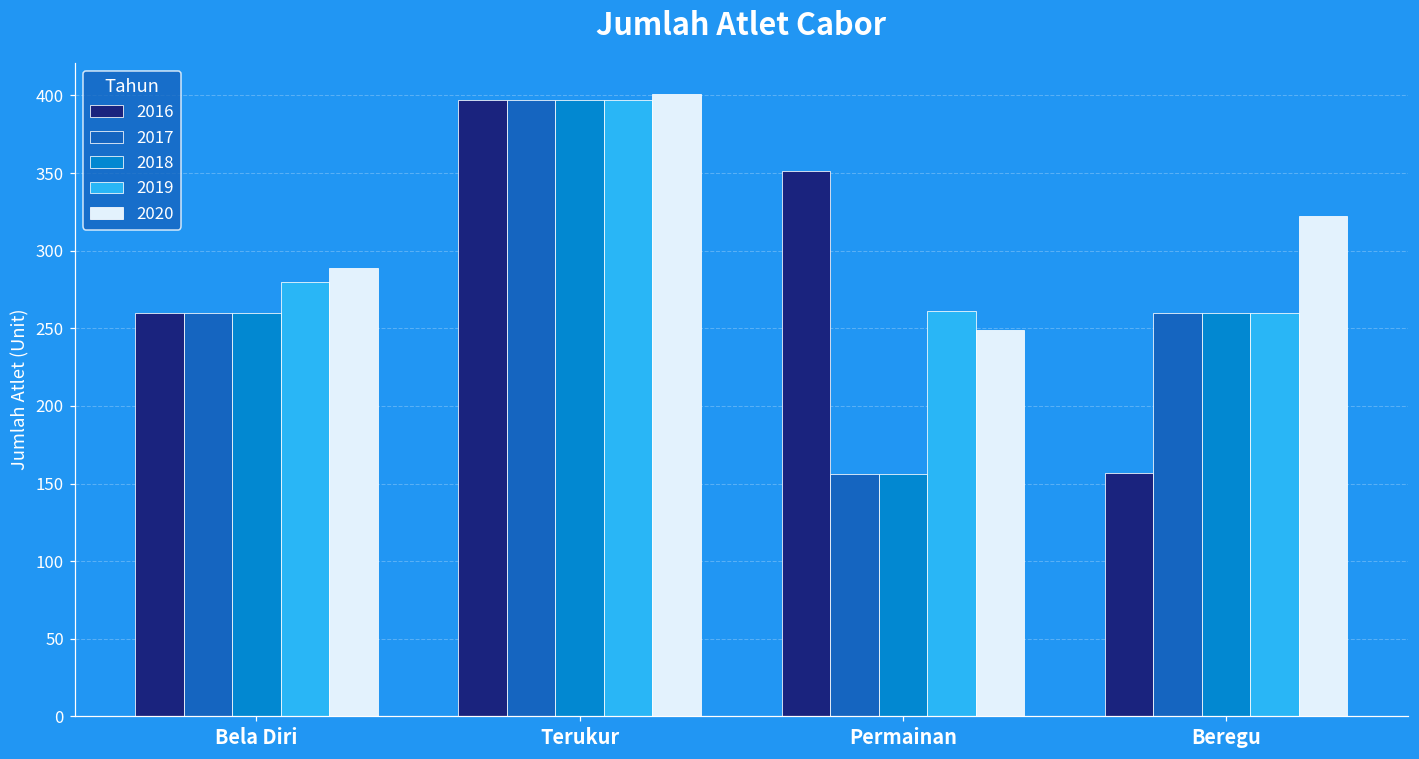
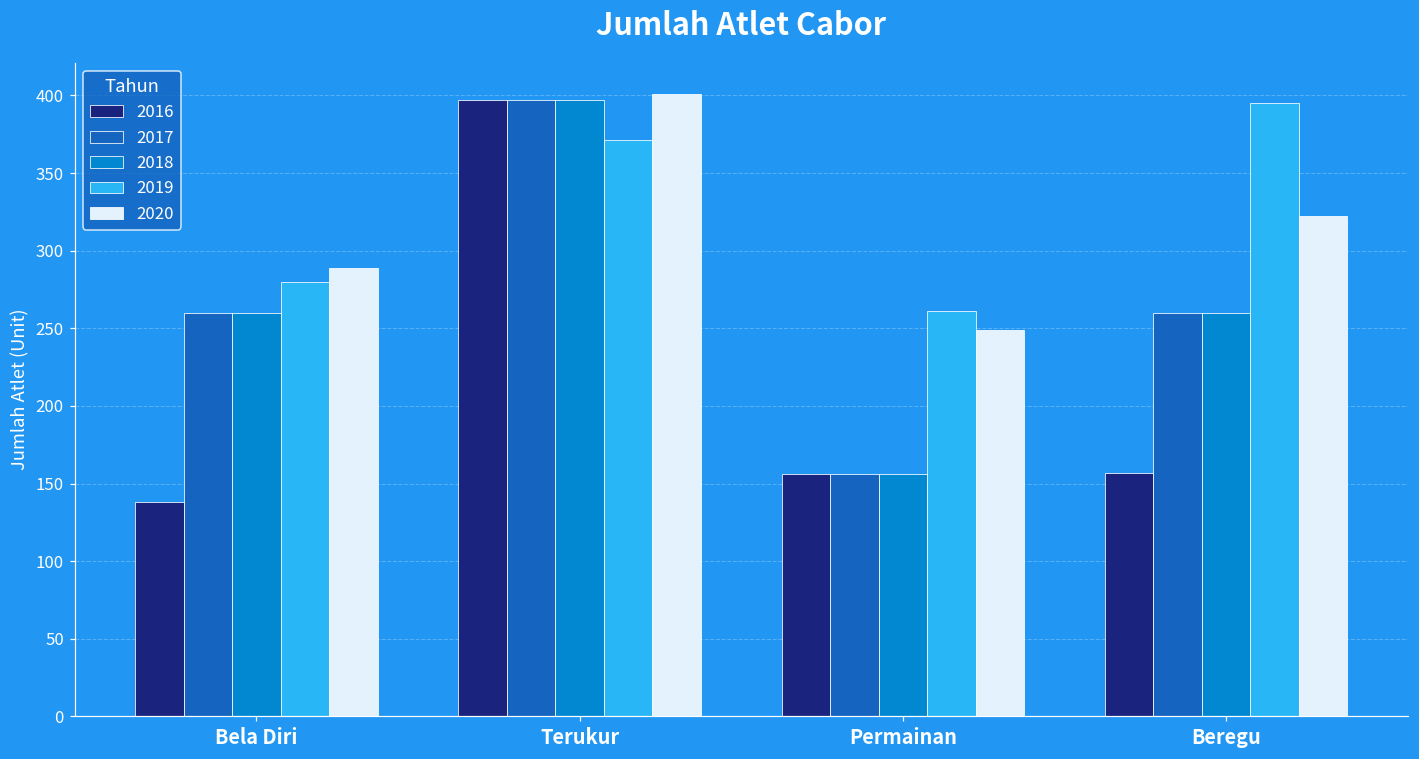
2016, Bela Diri: 260 -> 138
2019, Terukur: 397 -> 371
2016, Permainan: 351 -> 156
2019, Beregu: 260 -> 395
